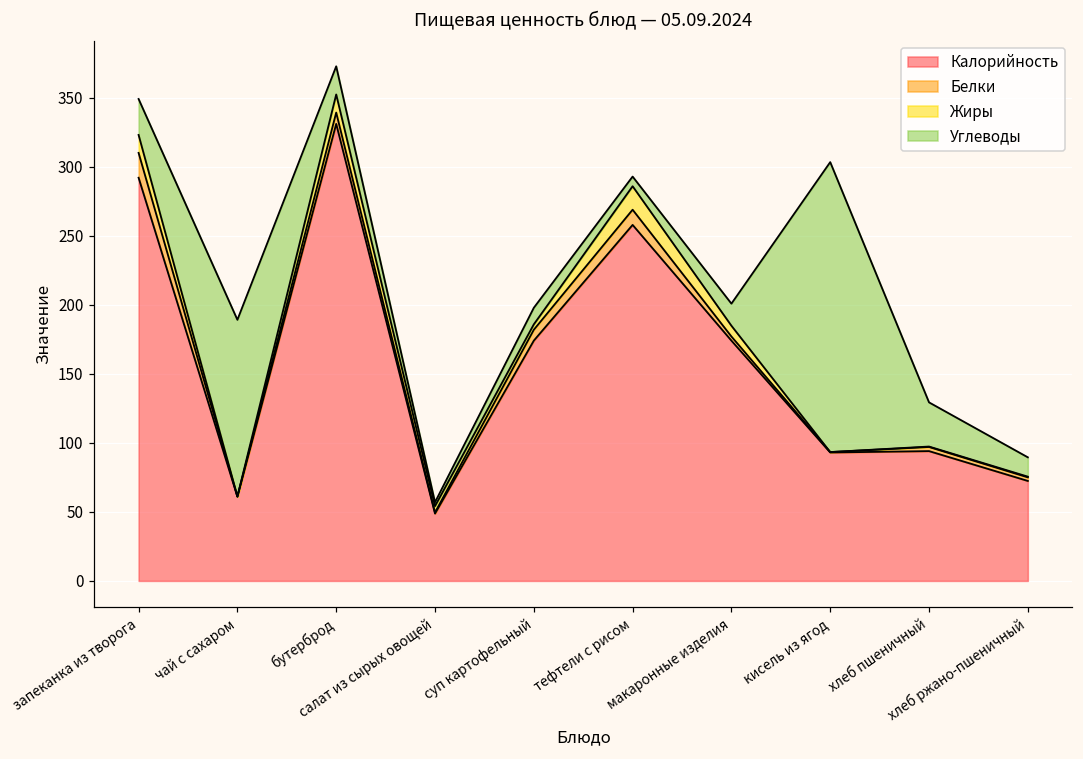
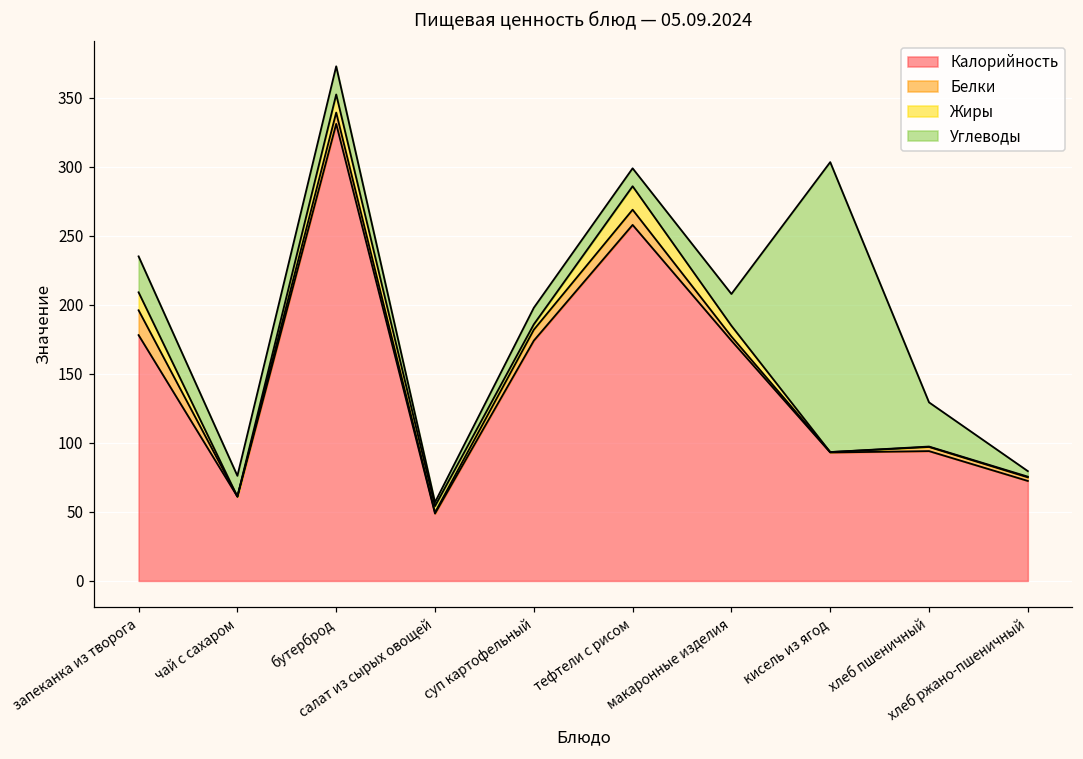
Калорийность, запеканка из творога: 292 -> 178
Углеводы, чай с сахаром: 128 -> 15
Углеводы, тефтели с рисом: 7 -> 13
Углеводы, макаронные изделия: 16 -> 23
Углеводы, хлеб ржано-пшеничный: 14 -> 4
